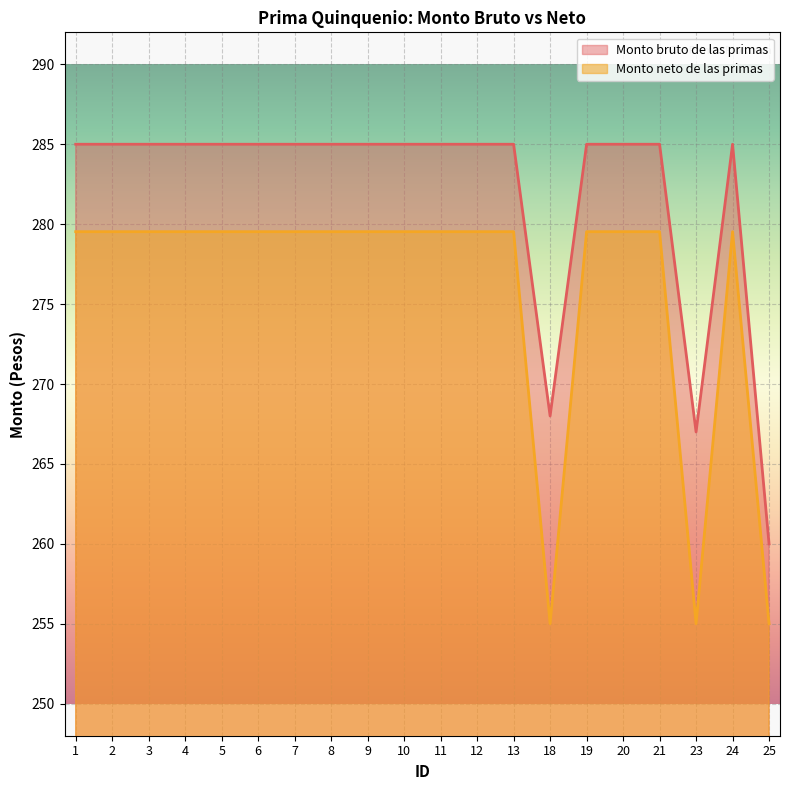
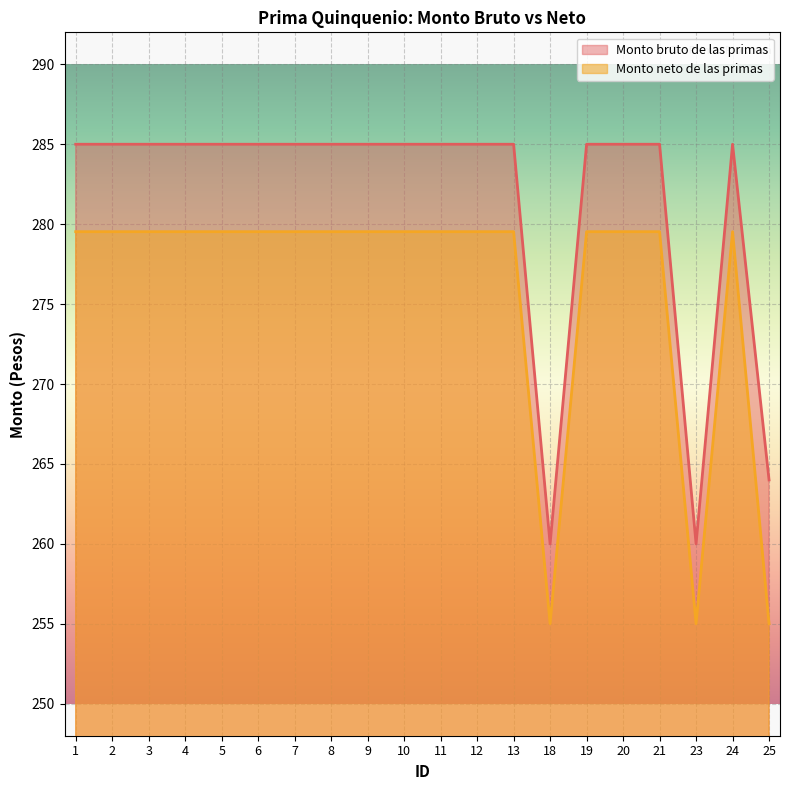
Monto bruto de las primas, 18: 268 -> 260
Monto bruto de las primas, 23: 267 -> 260
Monto bruto de las primas, 25: 260 -> 264
